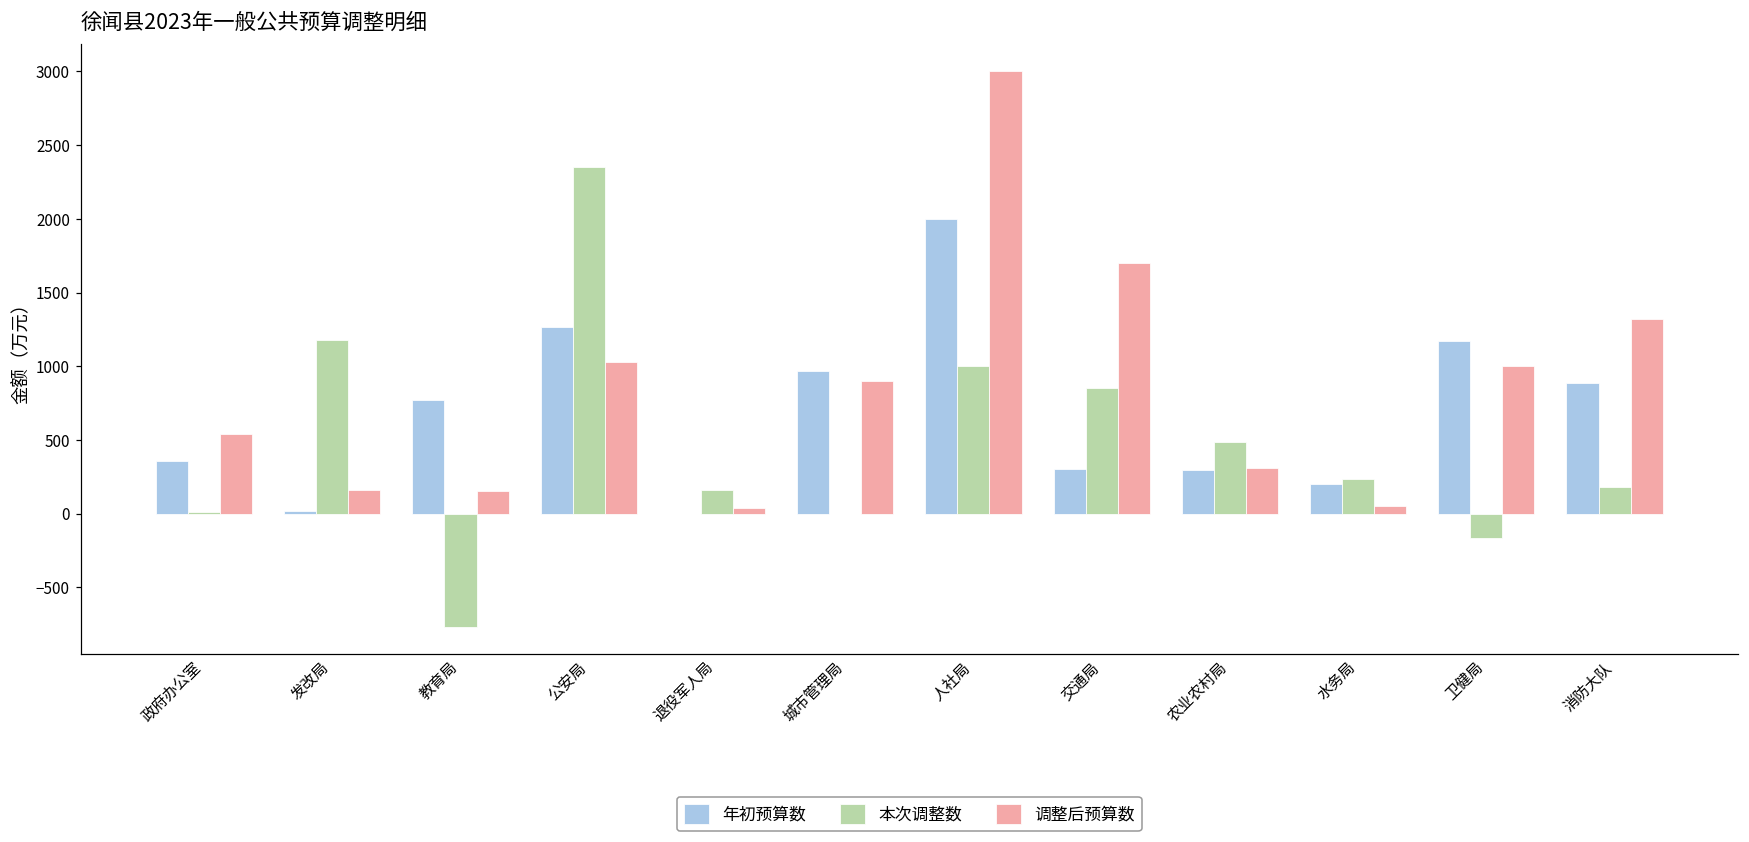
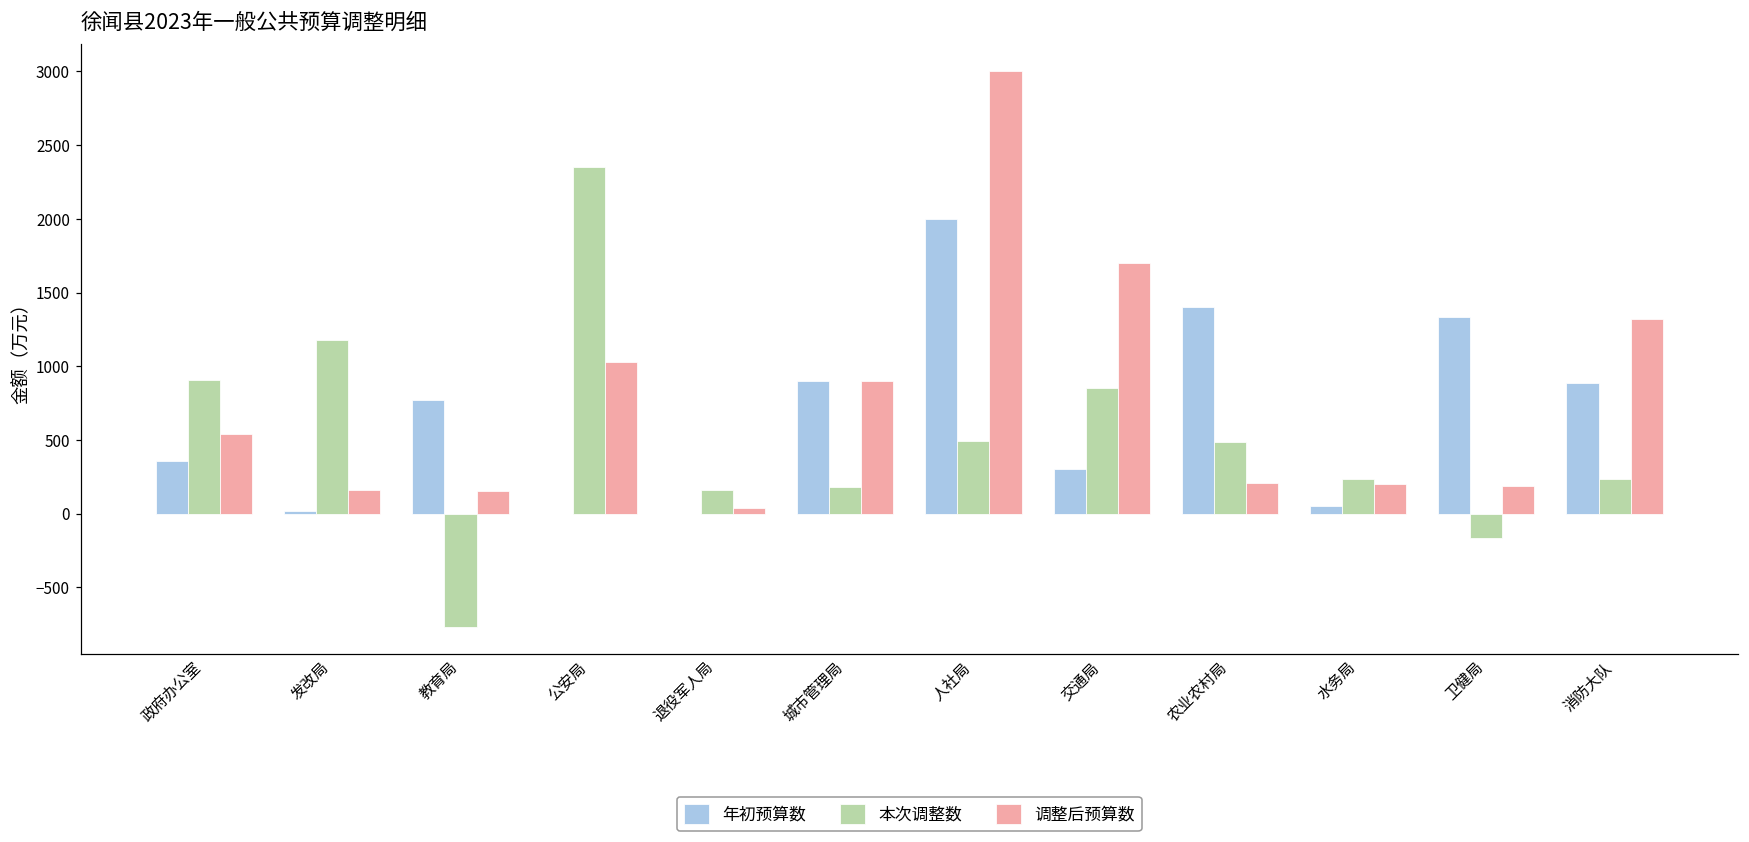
本次调整数, 政府办公室: 10 -> 910
年初预算数, 公安局: 1270 -> 0
年初预算数, 城市管理局: 970 -> 900
本次调整数, 城市管理局: 0 -> 180
本次调整数, 人社局: 1000 -> 490
年初预算数, 农业农村局: 300 -> 1400
调整后预算数, 农业农村局: 310 -> 210
年初预算数, 水务局: 200 -> 50
调整后预算数, 水务局: 50 -> 200
年初预算数, 卫健局: 1170 -> 1330
调整后预算数, 卫健局: 1000 -> 190
本次调整数, 消防大队: 180 -> 240
